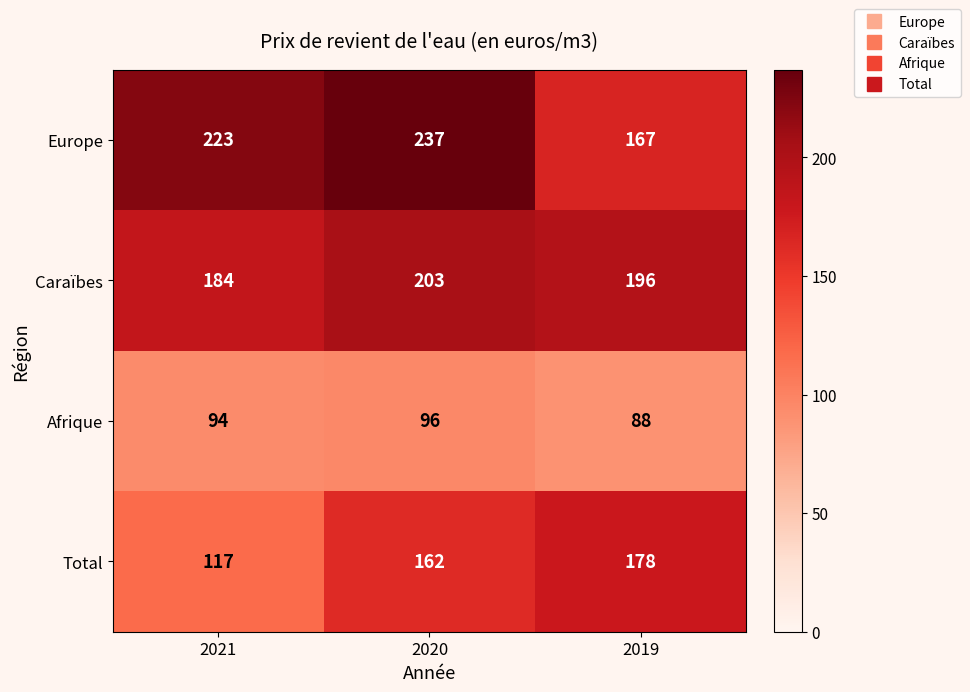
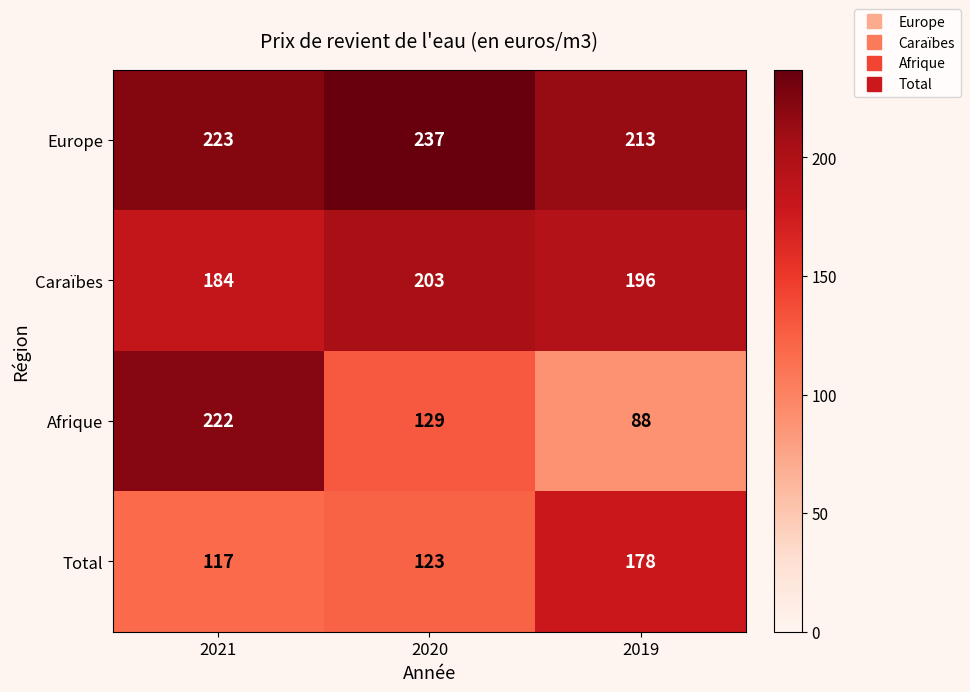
Europe, 2019: 167 -> 213
Afrique, 2021: 94 -> 222
Afrique, 2020: 96 -> 129
Total, 2020: 162 -> 123
